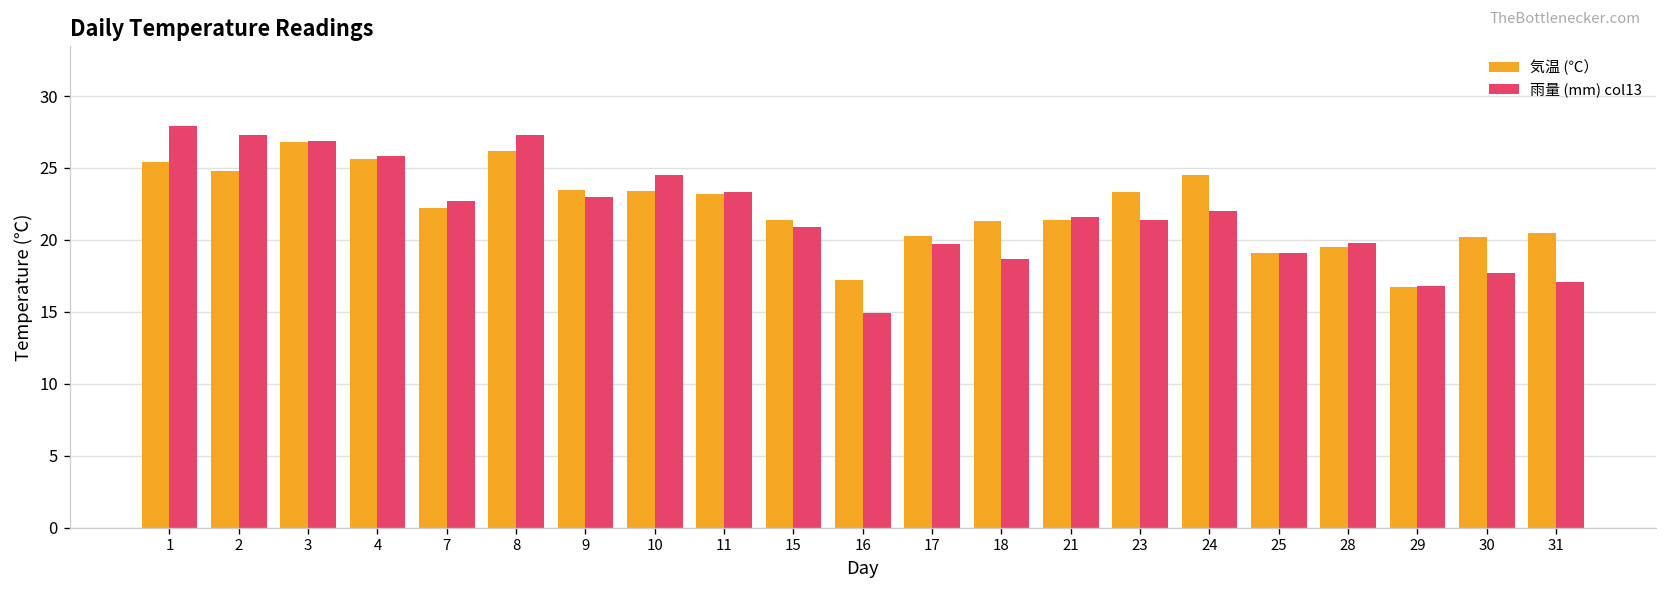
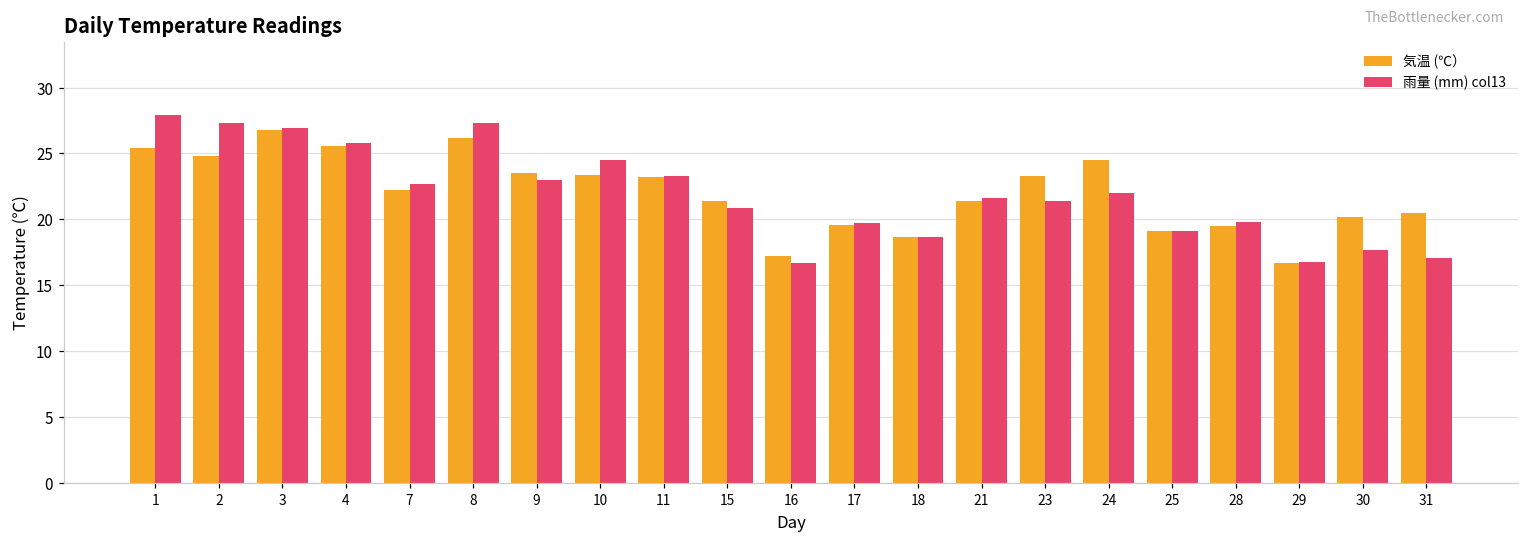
雨量 (mm) col13, 16: 14.9 -> 16.7
気温 (℃）, 17: 20.3 -> 19.6
気温 (℃）, 18: 21.3 -> 18.7
